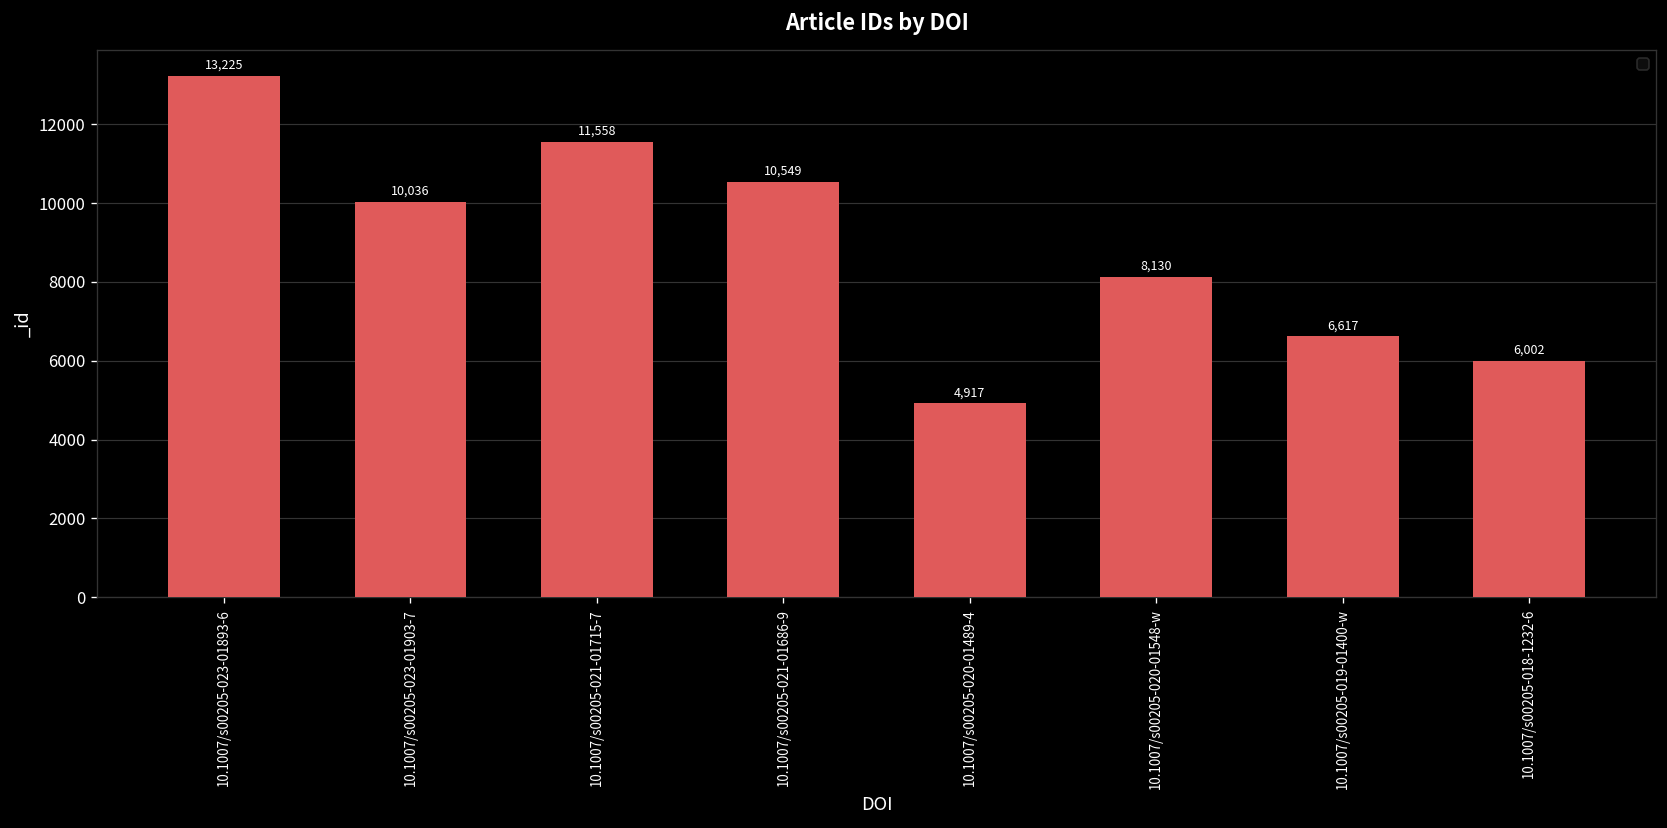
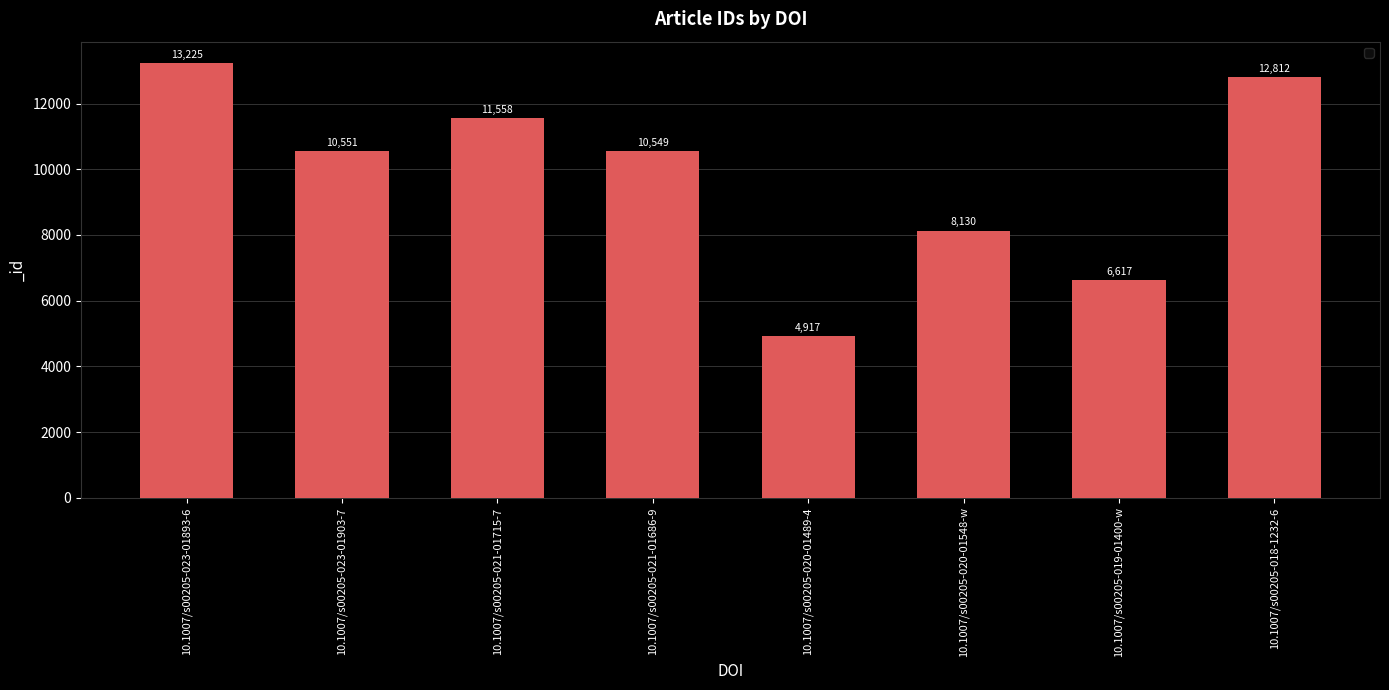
10.1007/s00205-023-01903-7: 10,036 -> 10,551
10.1007/s00205-018-1232-6: 6,002 -> 12,812
